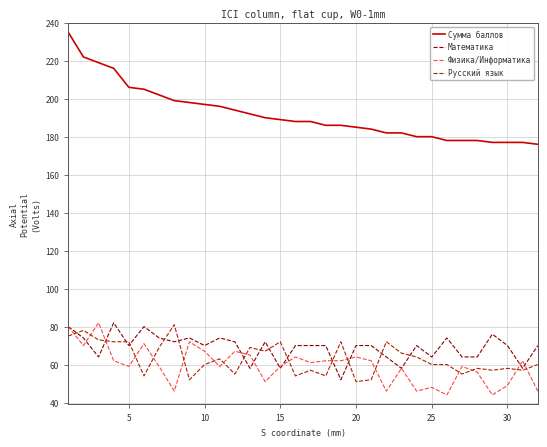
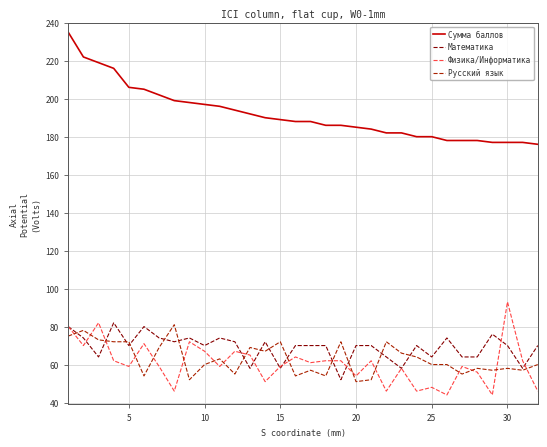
Физика/Информатика, 20: 64 -> 54
Физика/Информатика, 30: 49 -> 93
